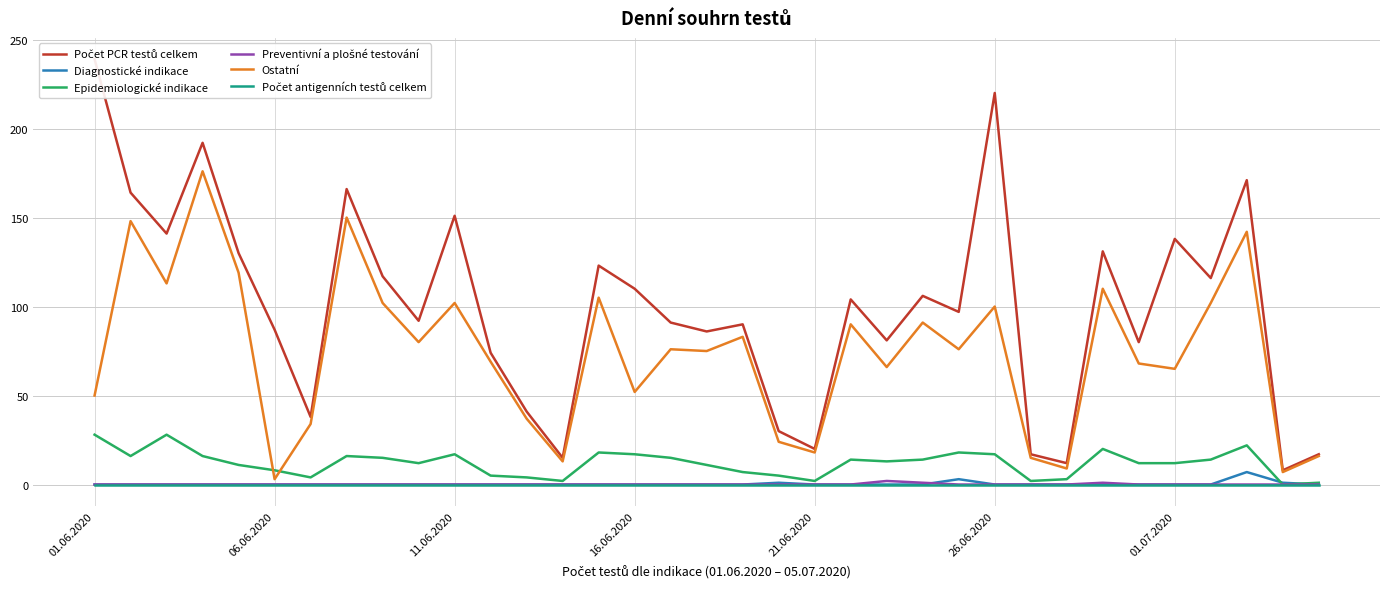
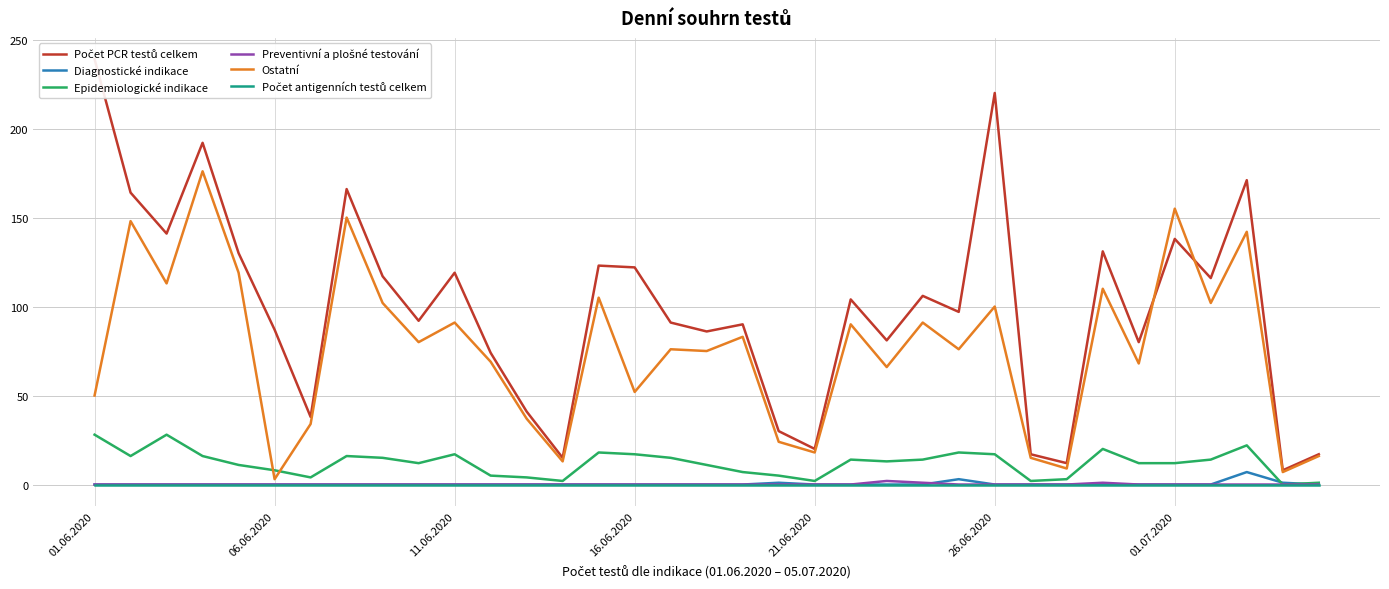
Počet PCR testů celkem, 11.06.2020: 151 -> 119
Ostatní, 11.06.2020: 102 -> 91
Počet PCR testů celkem, 16.06.2020: 110 -> 122
Ostatní, 01.07.2020: 65 -> 155
